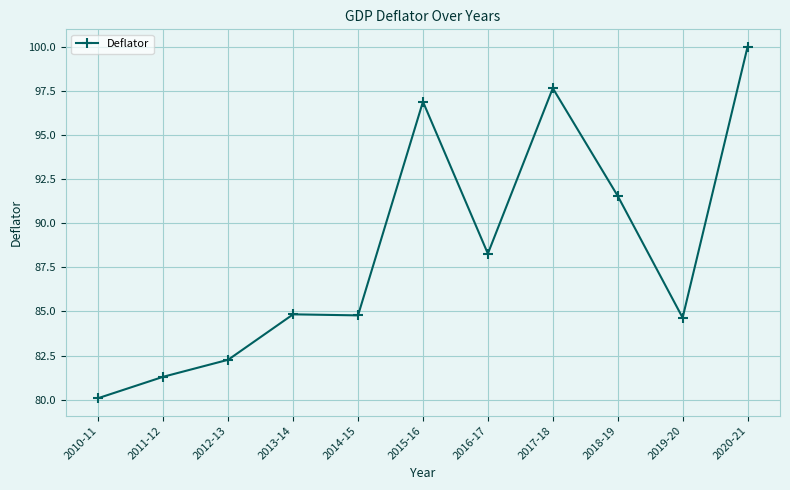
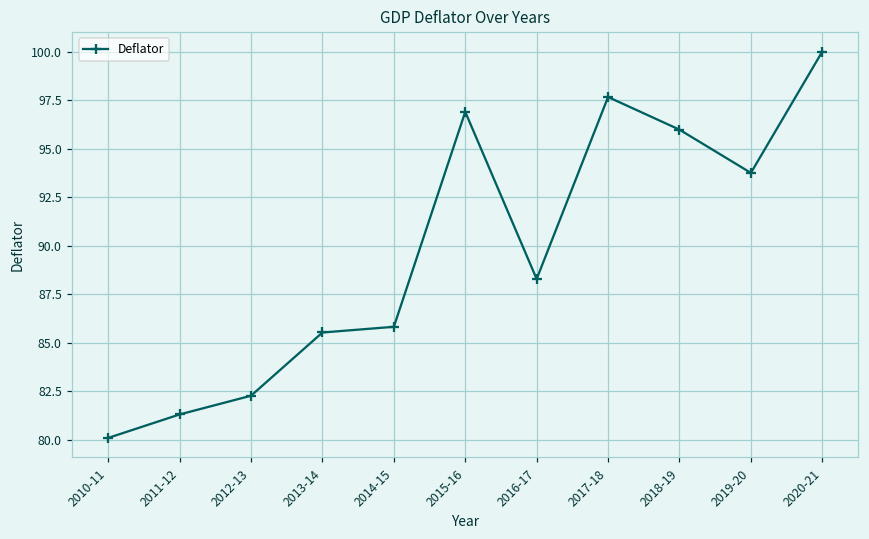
2013-14: 84.8 -> 85.5
2014-15: 84.8 -> 85.8
2018-19: 91.6 -> 96.0
2019-20: 84.6 -> 93.7
